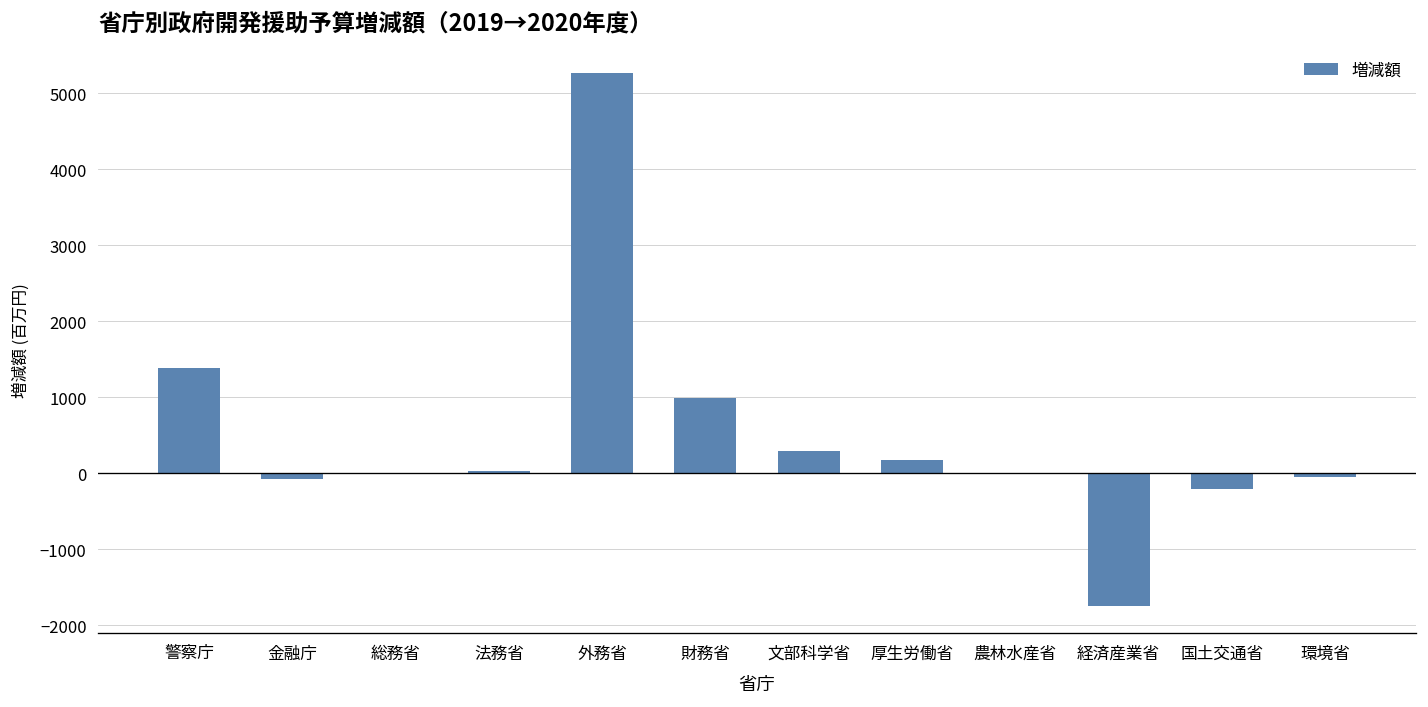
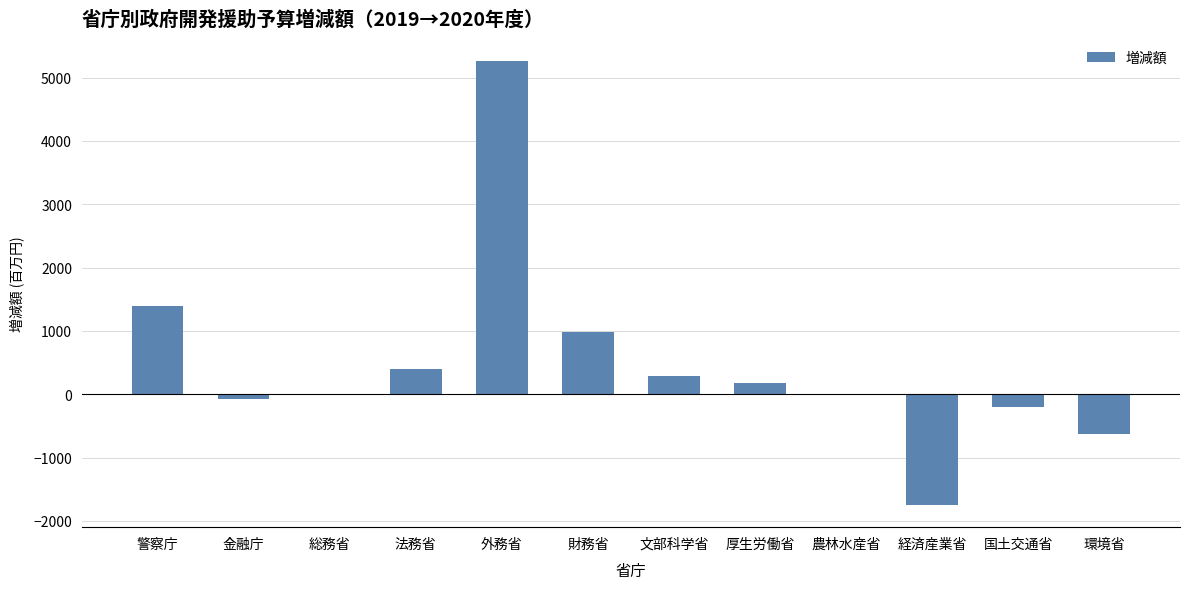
法務省: 0 -> 400
環境省: 0 -> -600
